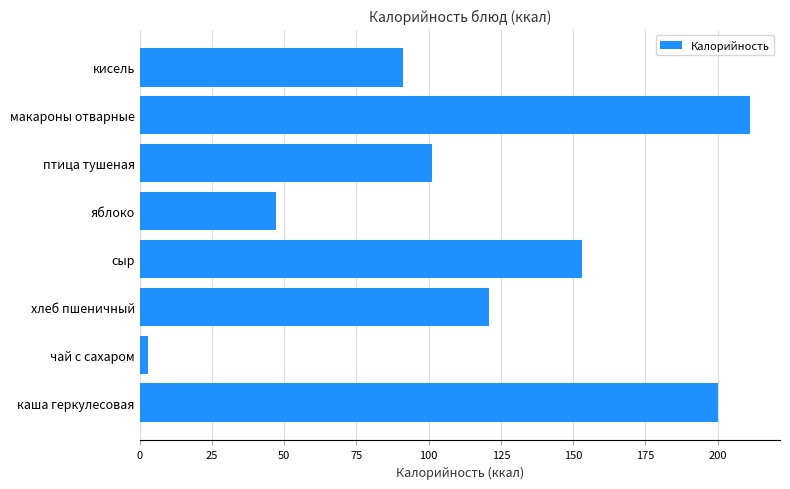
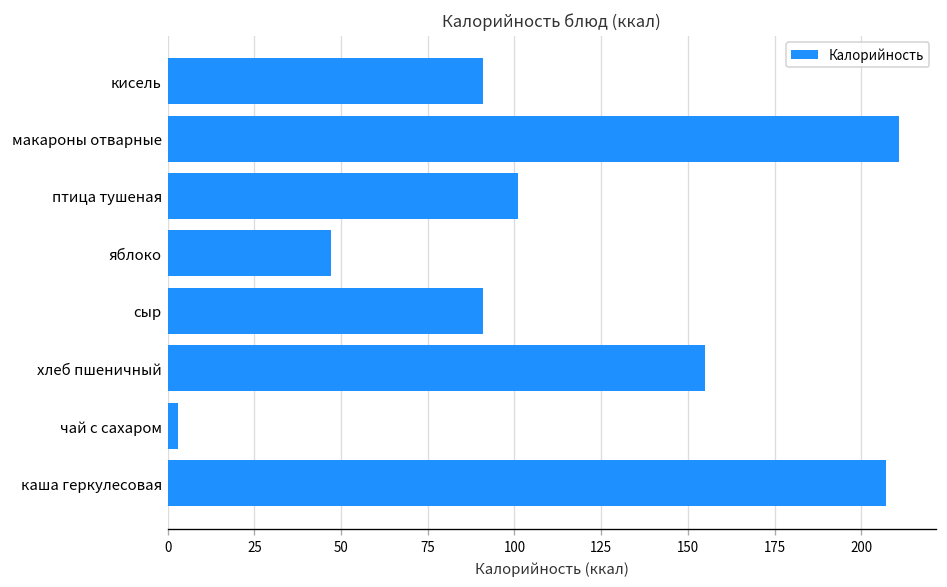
сыр: 153 -> 91
хлеб пшеничный: 121 -> 155
каша геркулесовая: 200 -> 207
